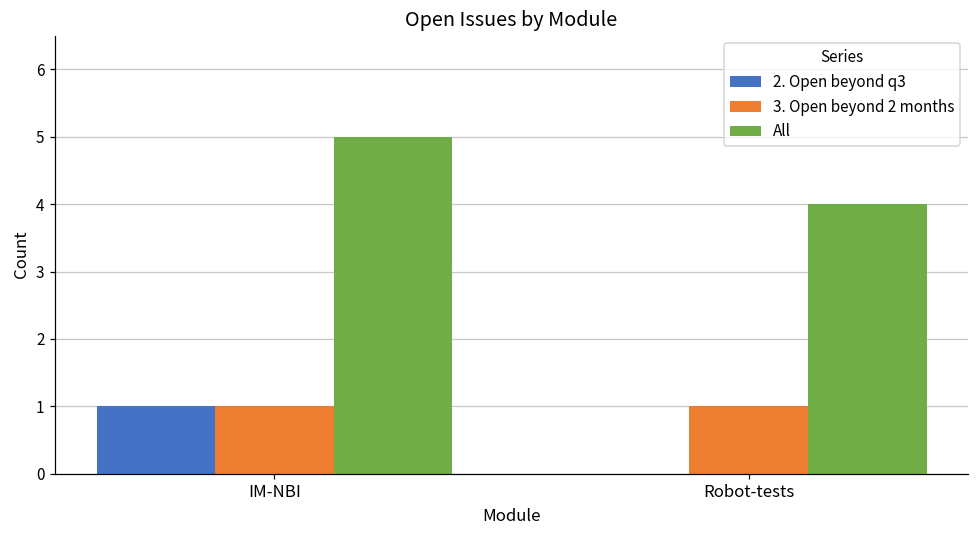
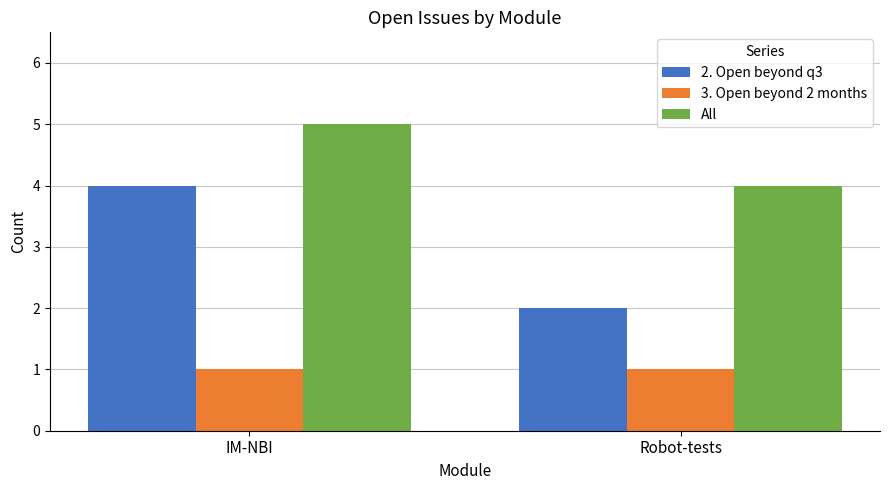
2. Open beyond q3, IM-NBI: 1 -> 4
2. Open beyond q3, Robot-tests: 0 -> 2
